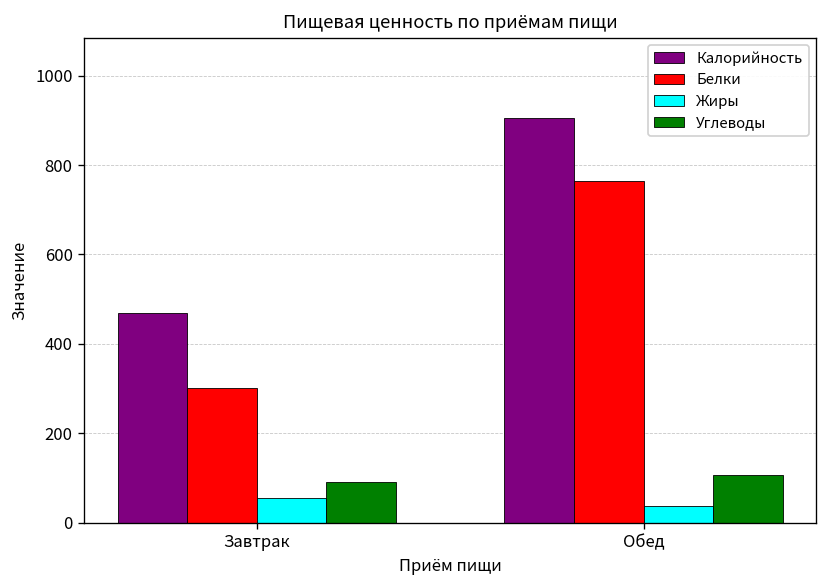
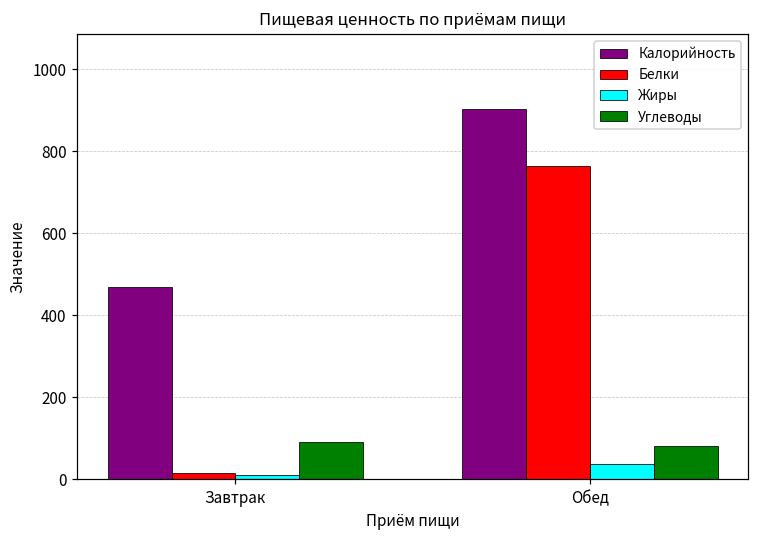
Белки, Завтрак: 300 -> 20
Жиры, Завтрак: 60 -> 10
Углеводы, Обед: 110 -> 80
